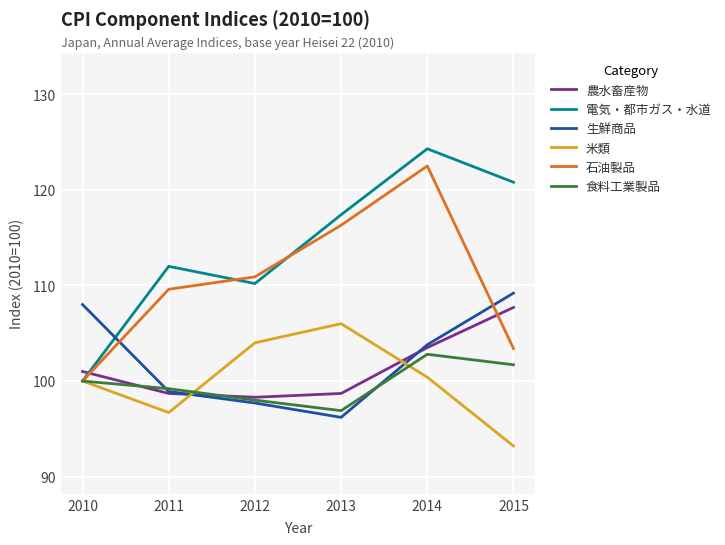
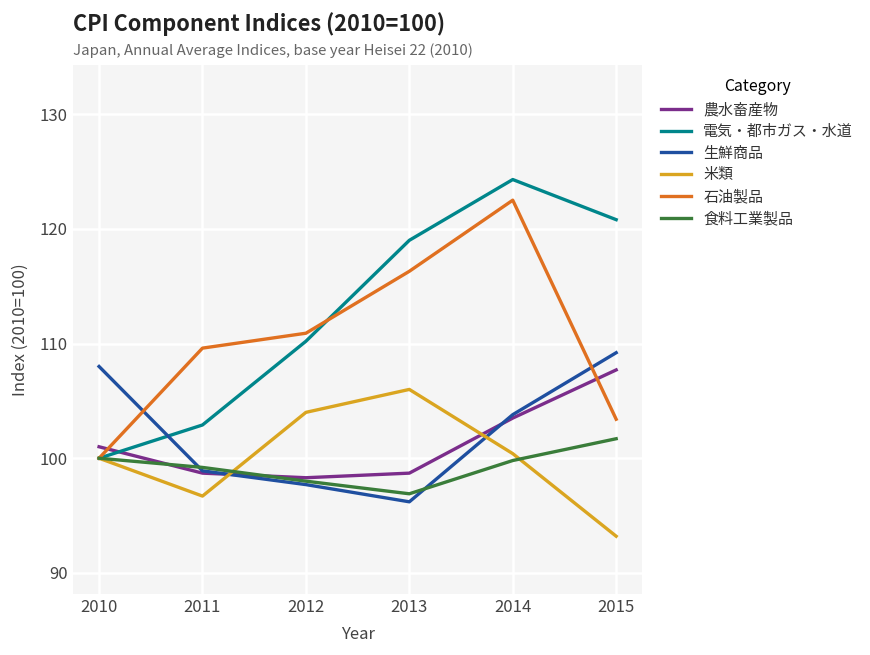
電気・都市ガス・水道, 2011: 112 -> 103
電気・都市ガス・水道, 2013: 117 -> 119
食料工業製品, 2014: 103 -> 100
